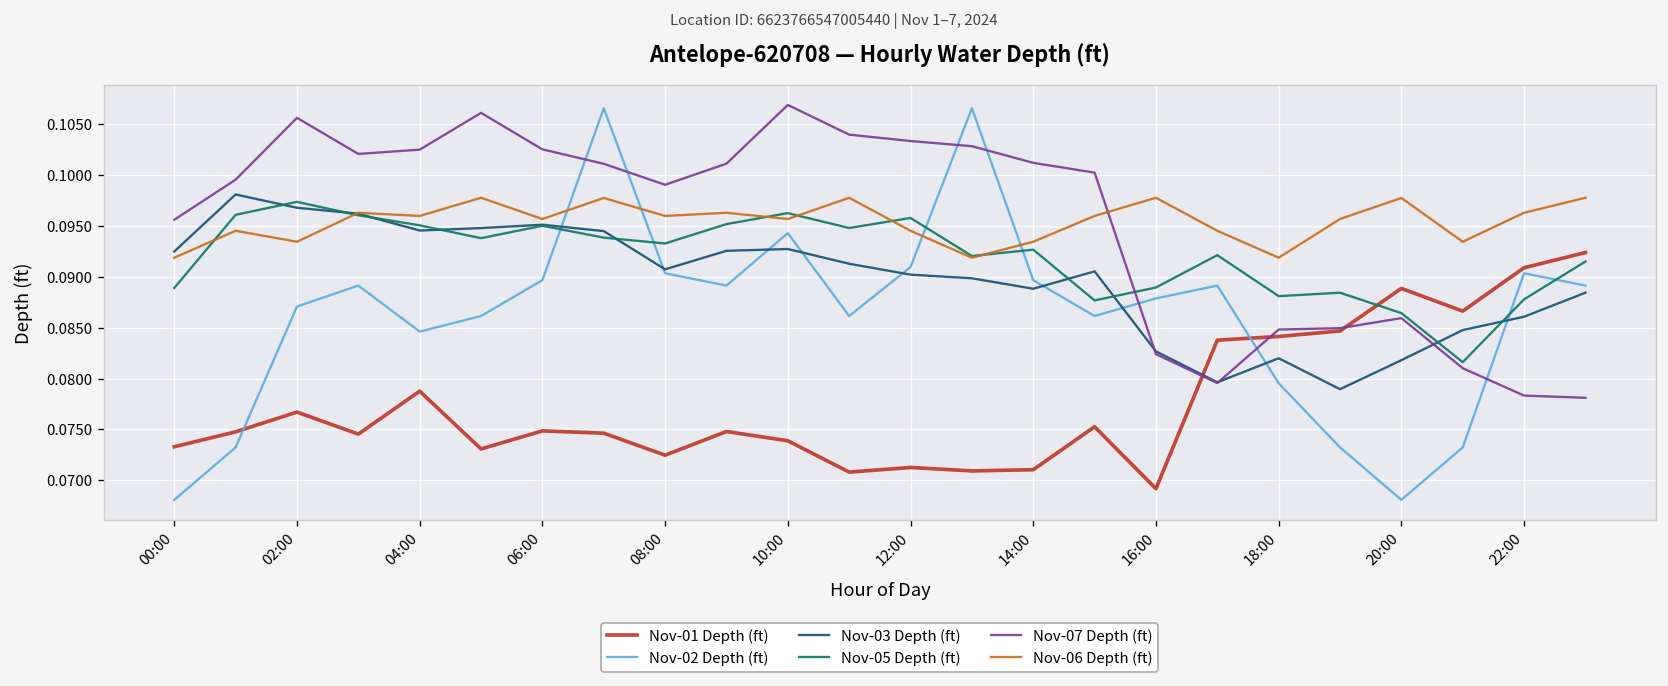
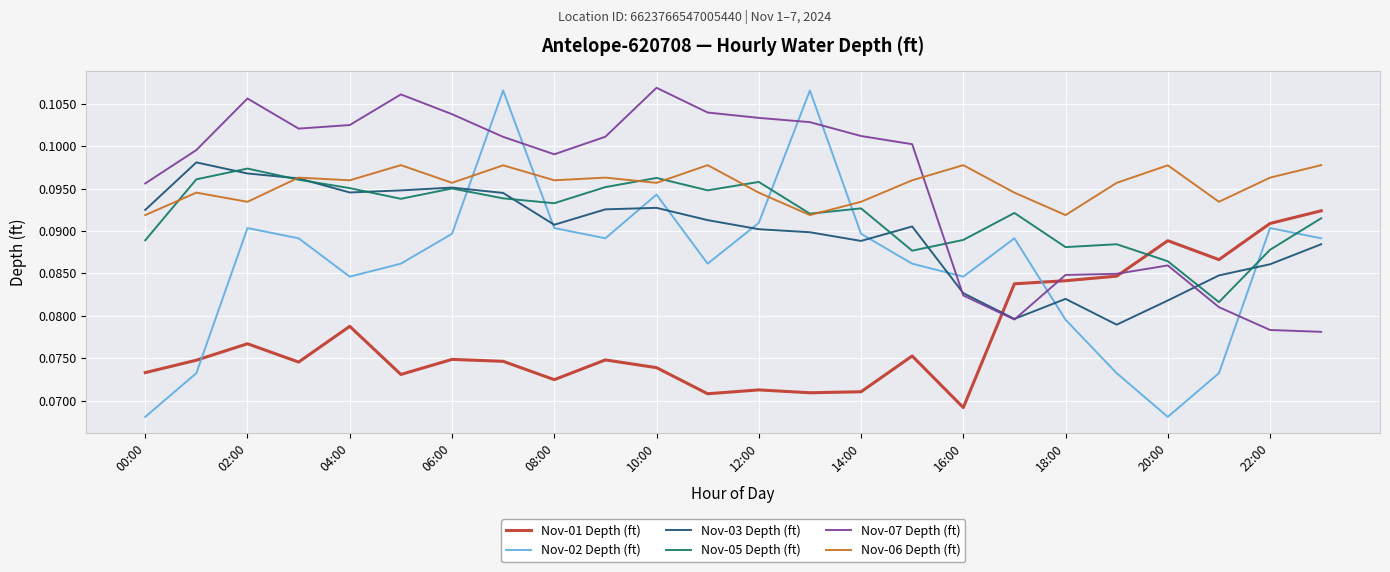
Nov-02 Depth (ft), 02:00: 0.087 -> 0.090
Nov-07 Depth (ft), 06:00: 0.103 -> 0.104
Nov-02 Depth (ft), 16:00: 0.088 -> 0.085
